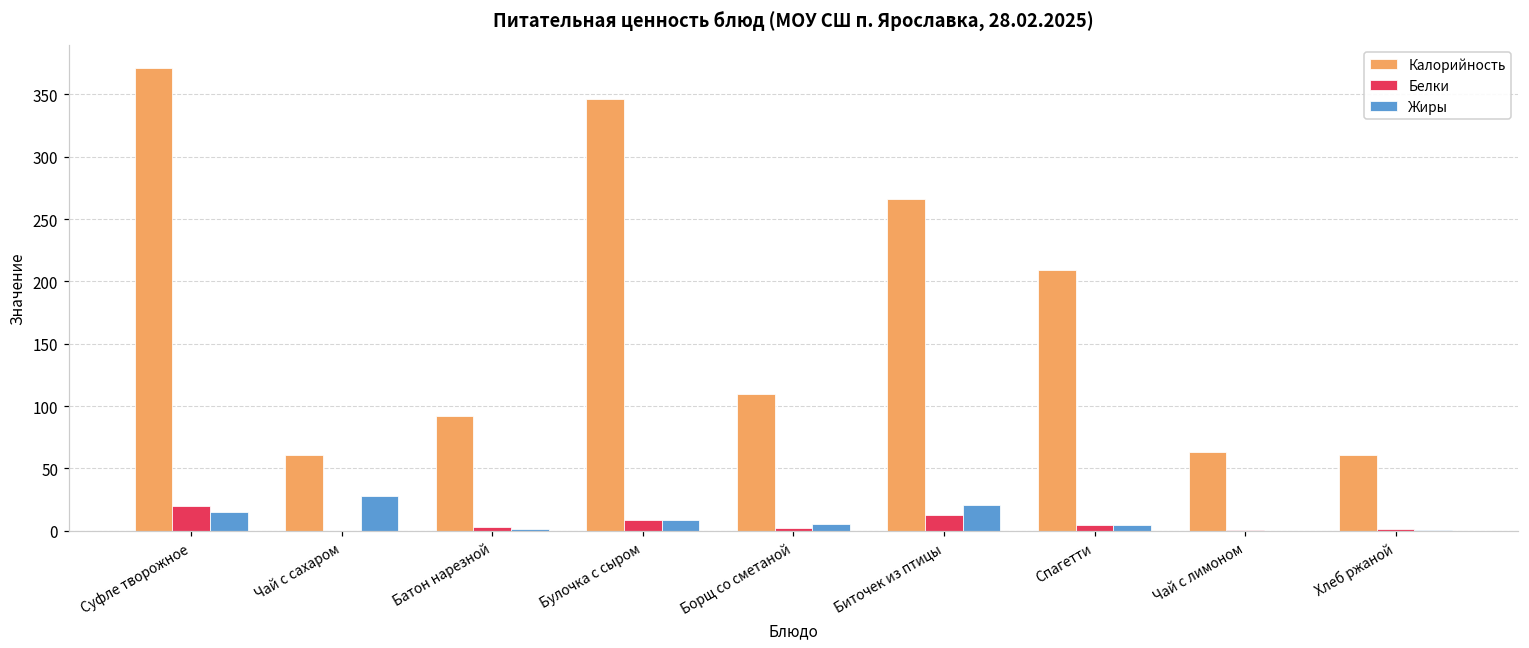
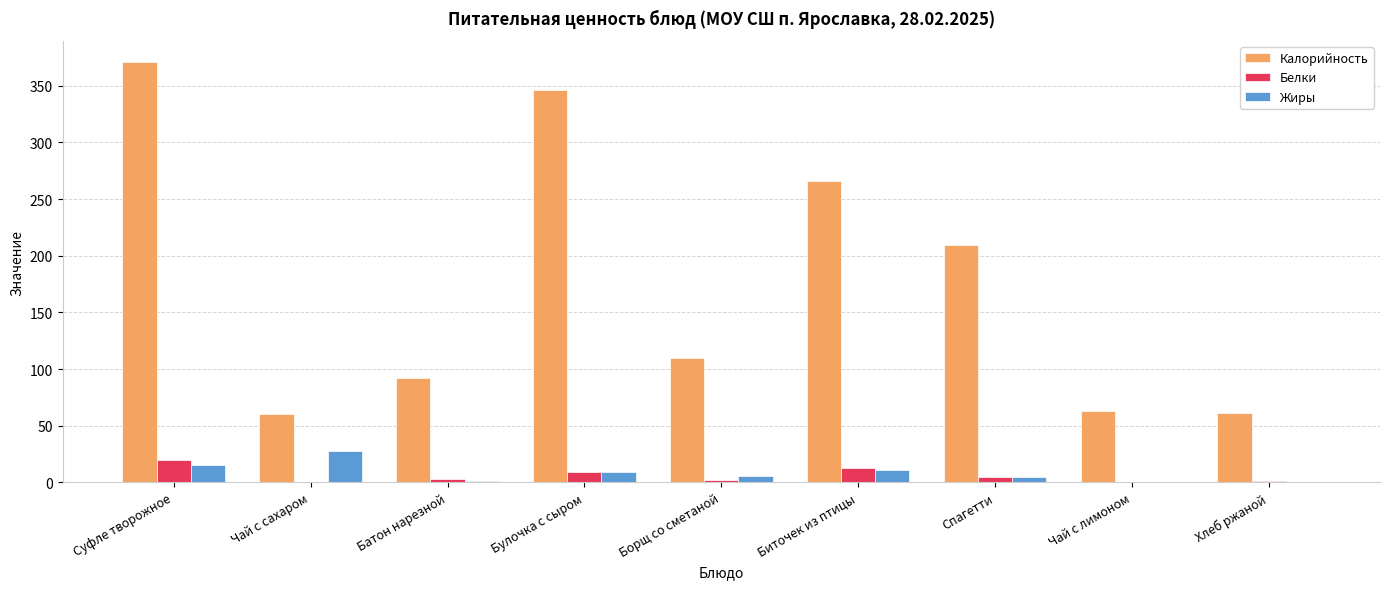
Жиры, Биточек из птицы: 21 -> 11
